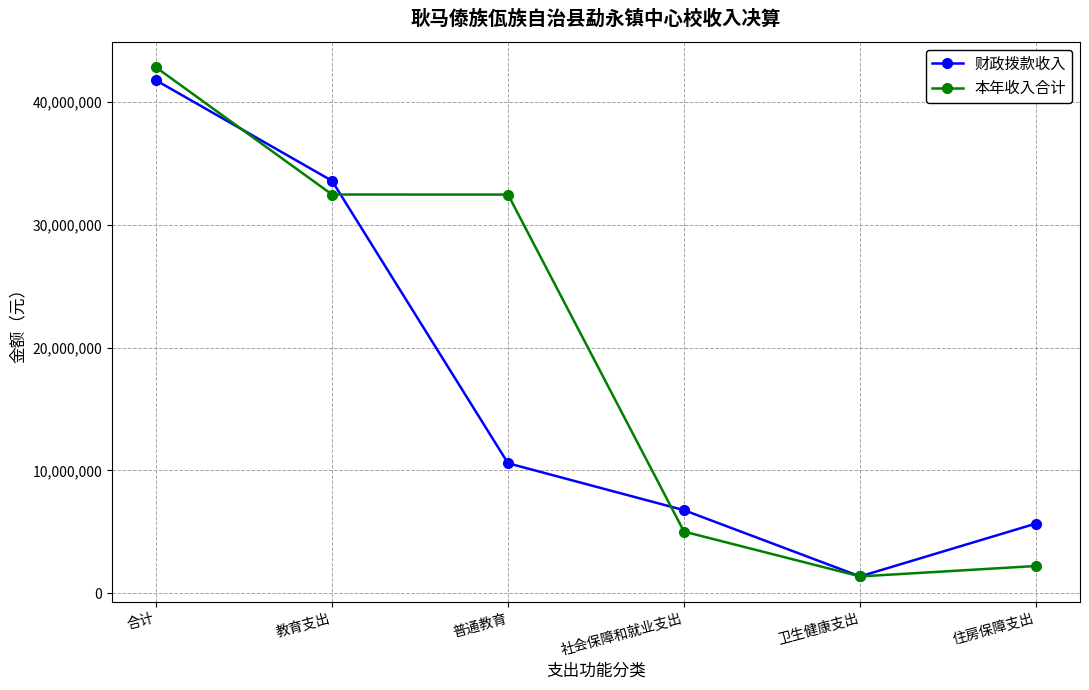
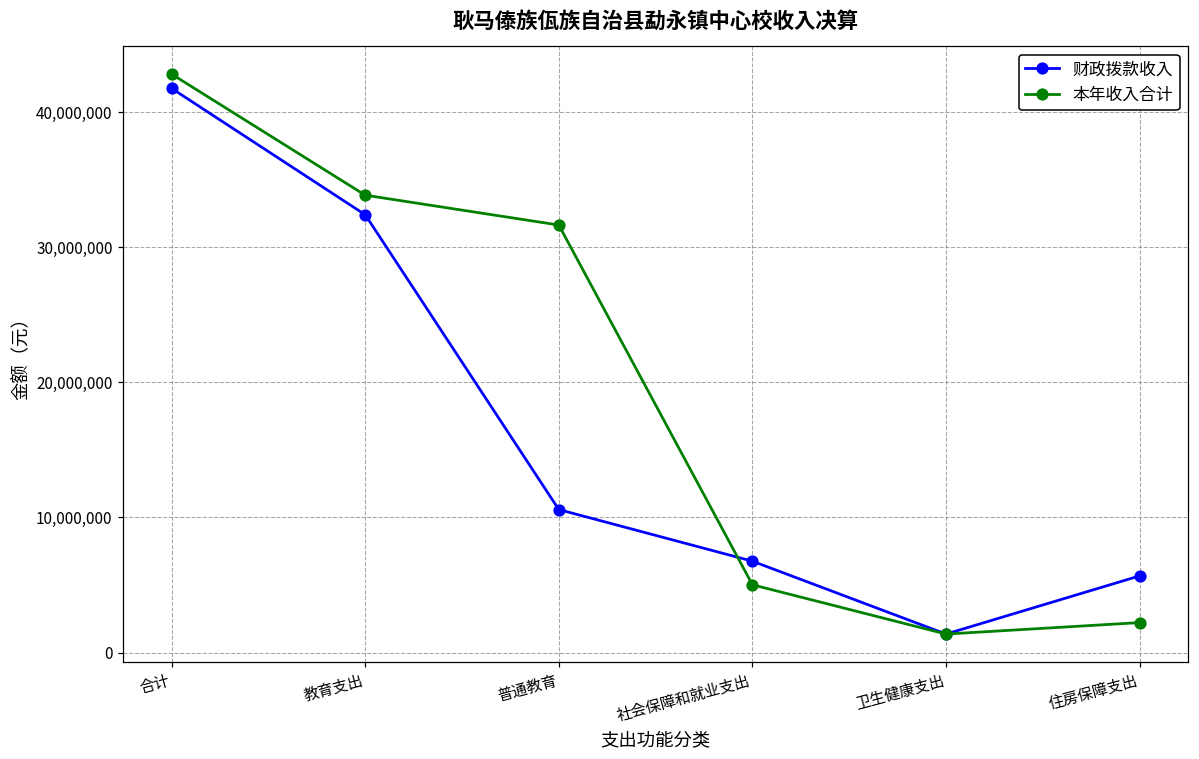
财政拨款收入, 教育支出: 33,600,000 -> 32,400,000
本年收入合计, 教育支出: 32,500,000 -> 33,900,000
本年收入合计, 普通教育: 32,500,000 -> 31,700,000
